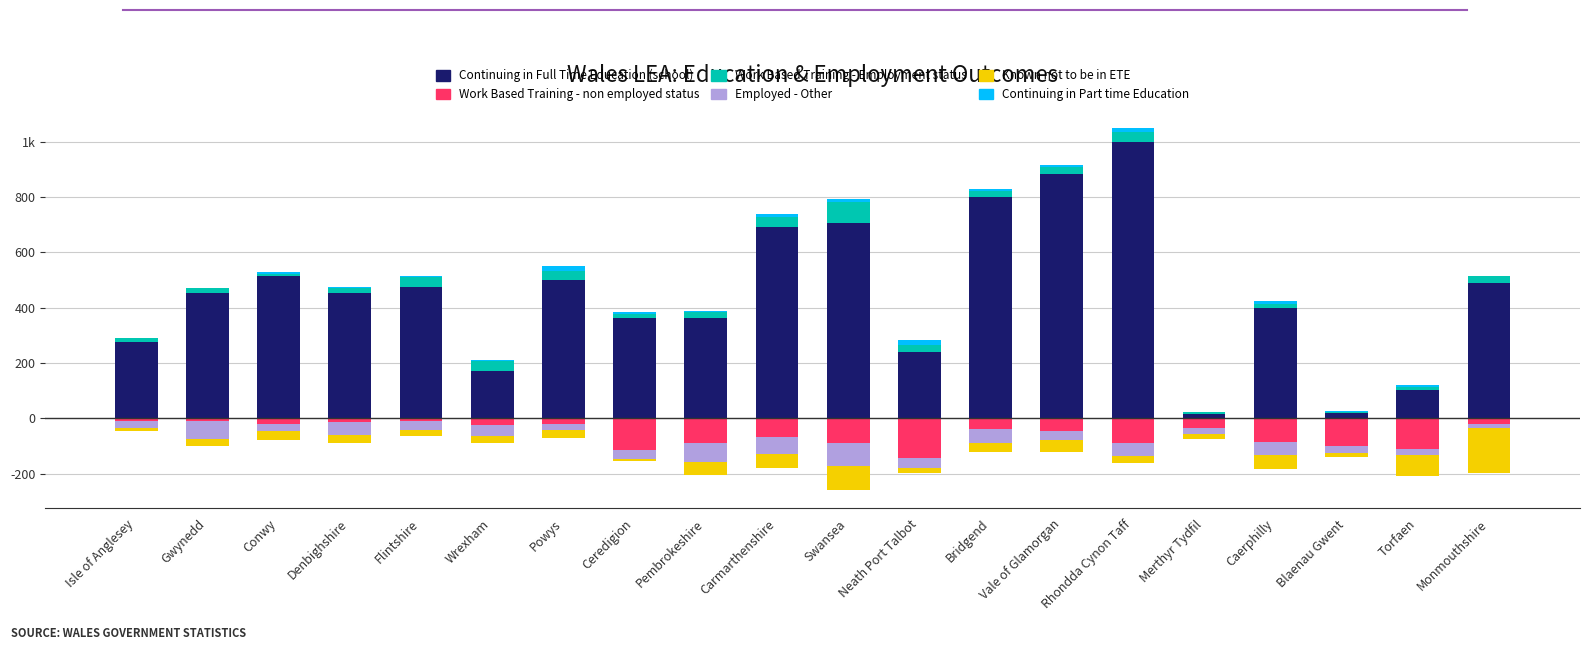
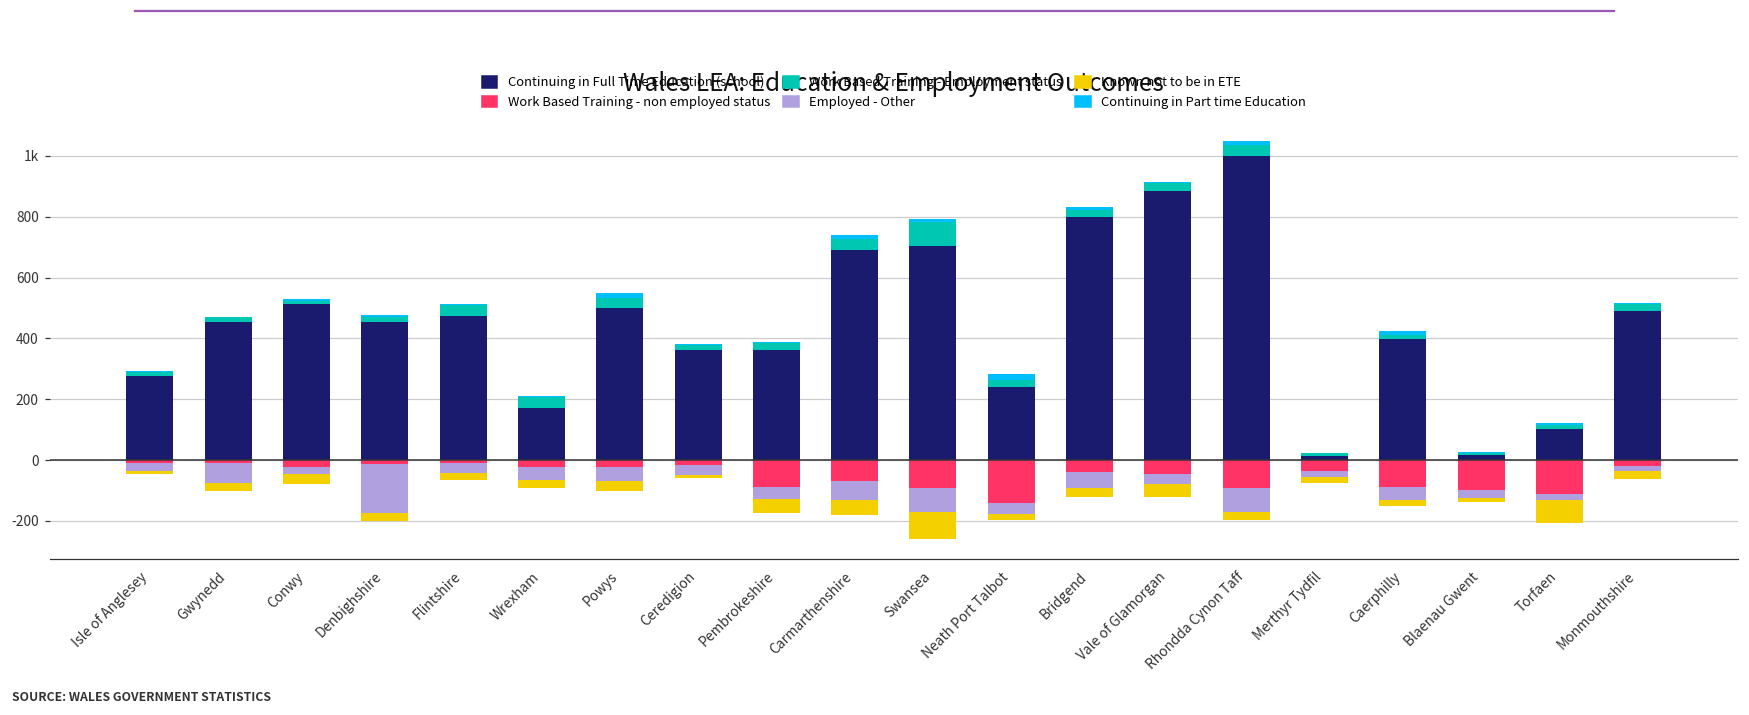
Employed - Other, Denbighshire: -50 -> -160
Employed - Other, Powys: -20 -> -50
Work Based Training - non employed status, Ceredigion: -120 -> -20
Employed - Other, Pembrokeshire: -70 -> -40
Employed - Other, Rhondda Cynon Taff: -50 -> -80
Known not to be in ETE, Caerphilly: -50 -> -20
Known not to be in ETE, Monmouthshire: -160 -> -30
